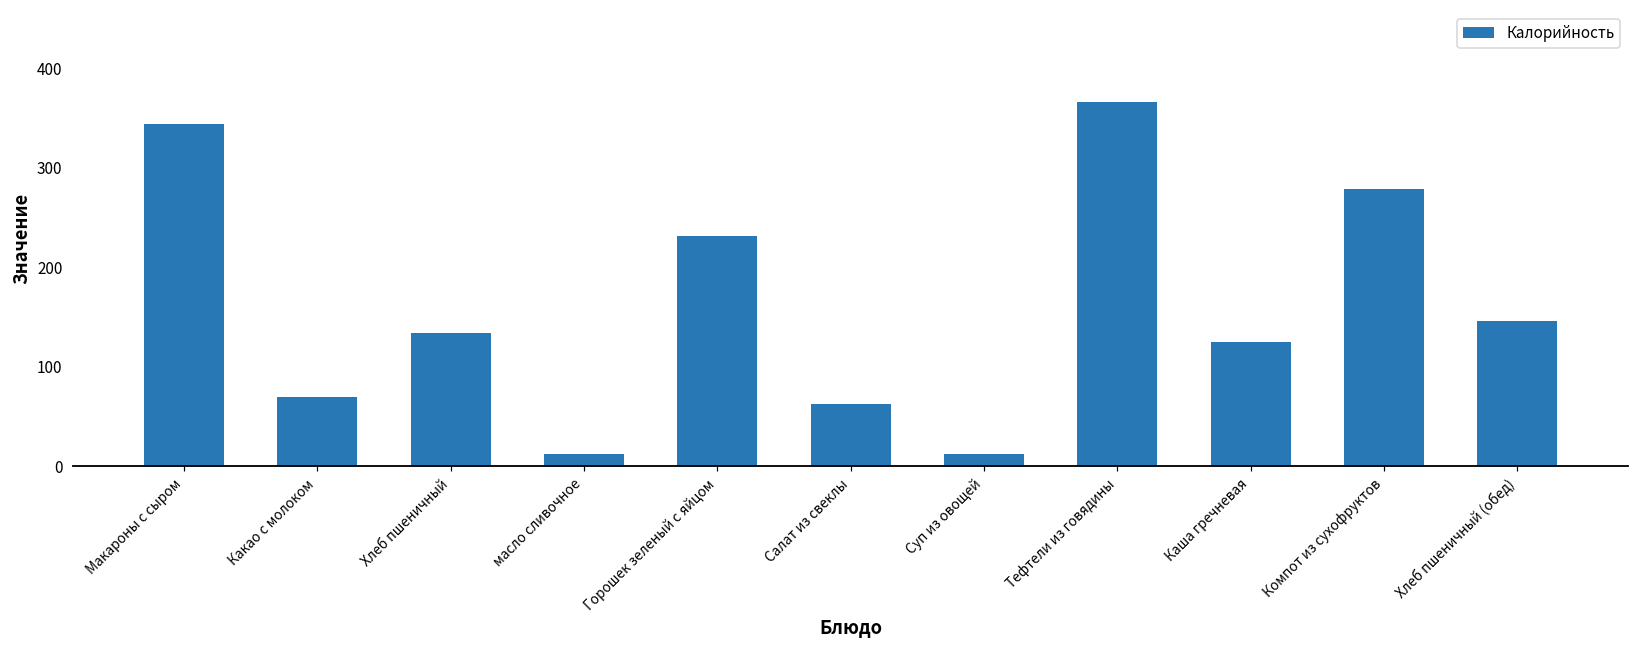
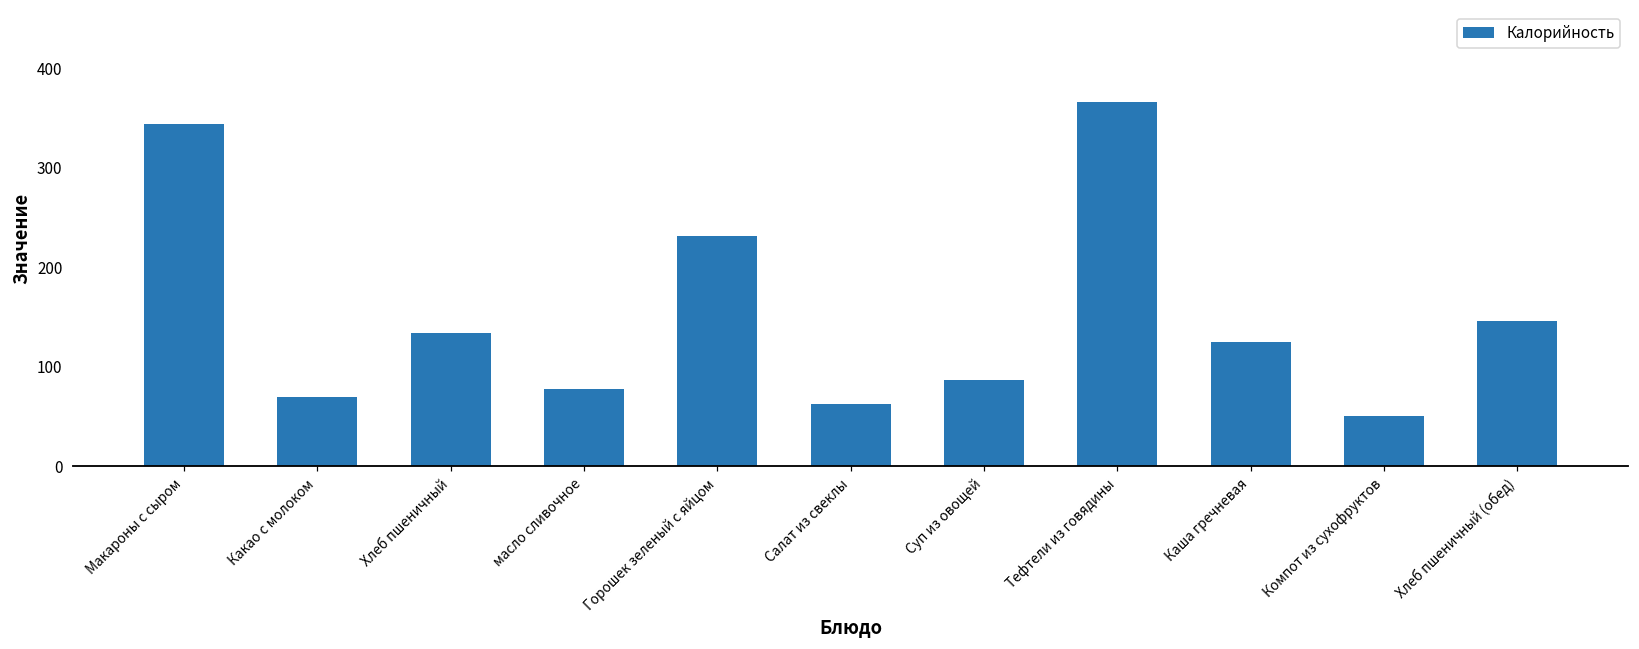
масло сливочное: 10 -> 80
Суп из овощей: 10 -> 90
Компот из сухофруктов: 280 -> 50
